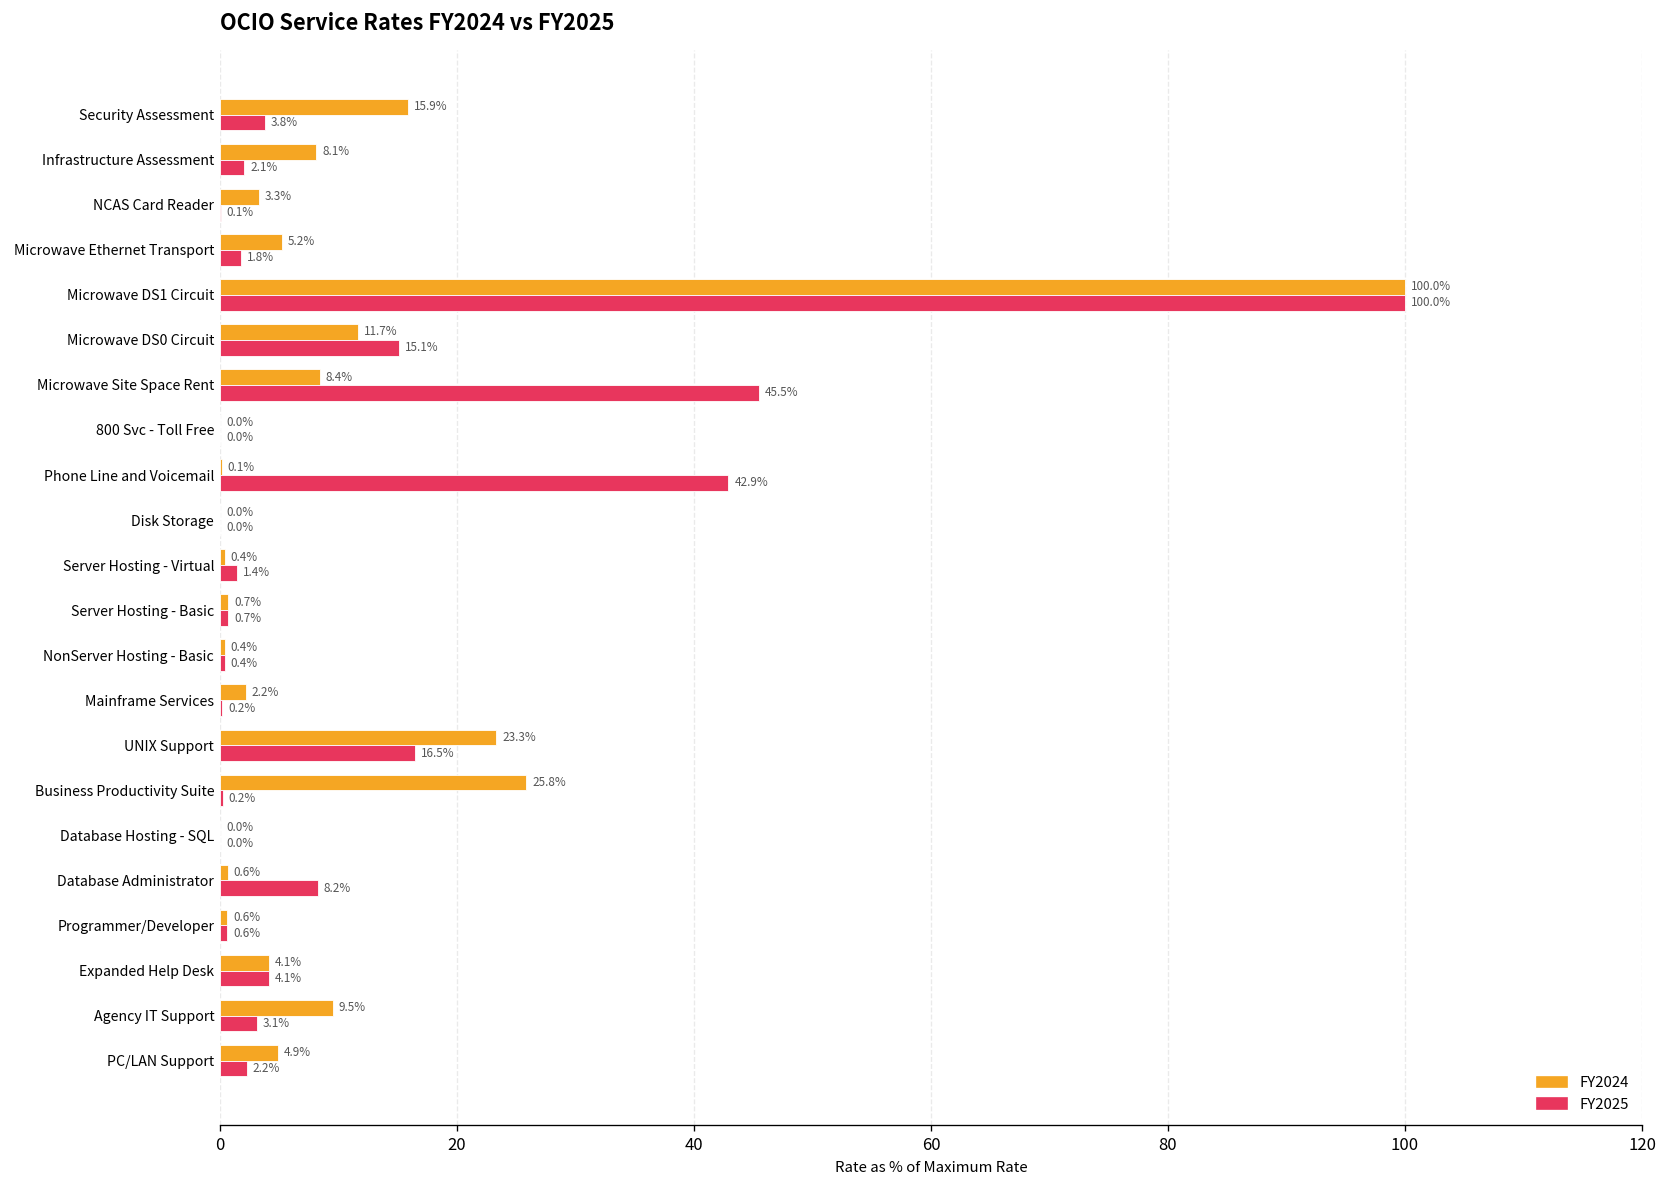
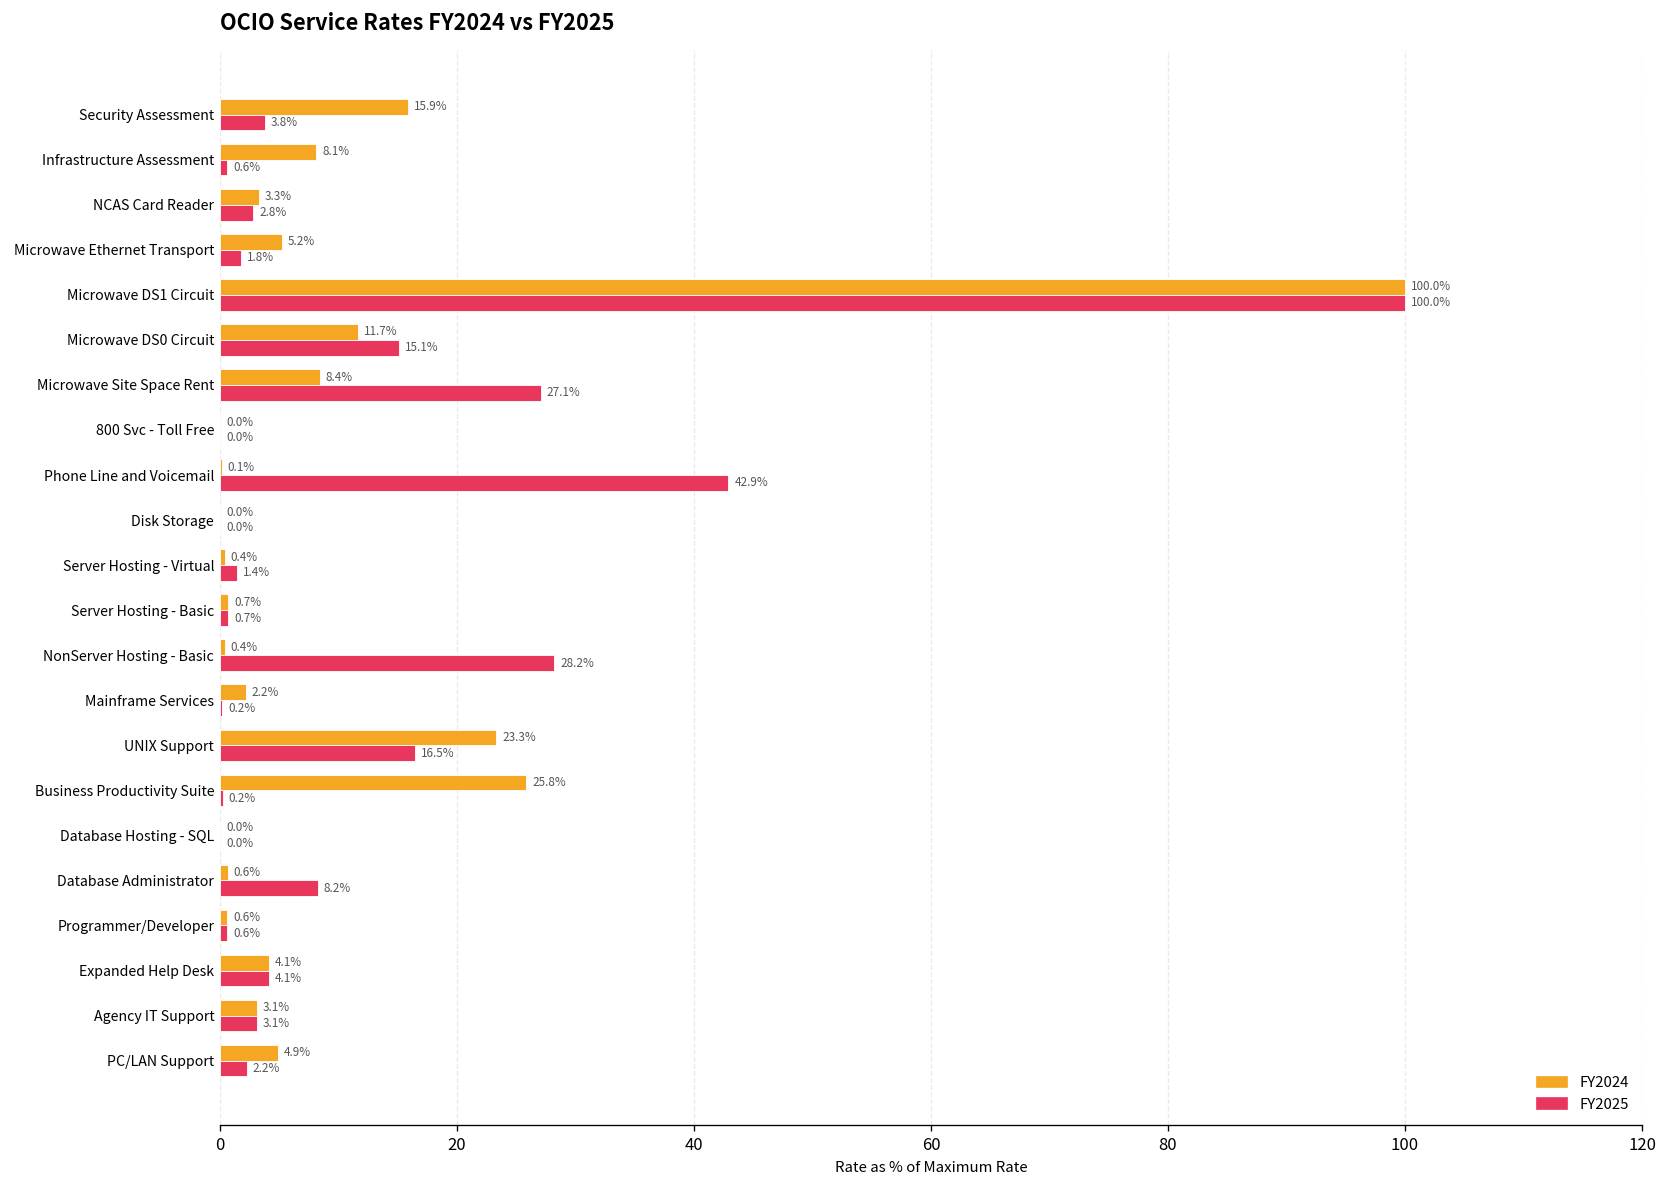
FY2025, Infrastructure Assessment: 2.1% -> 0.6%
FY2025, NCAS Card Reader: 0.1% -> 2.8%
FY2025, Microwave Site Space Rent: 45.5% -> 27.1%
FY2025, NonServer Hosting - Basic: 0.4% -> 28.2%
FY2024, Agency IT Support: 9.5% -> 3.1%
